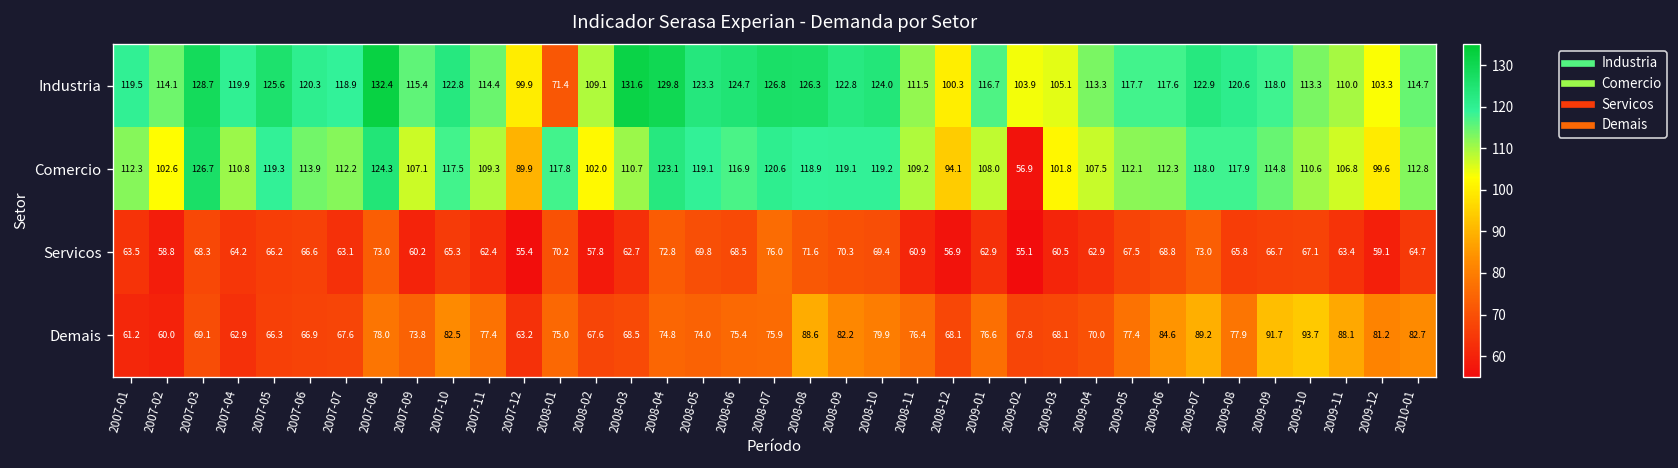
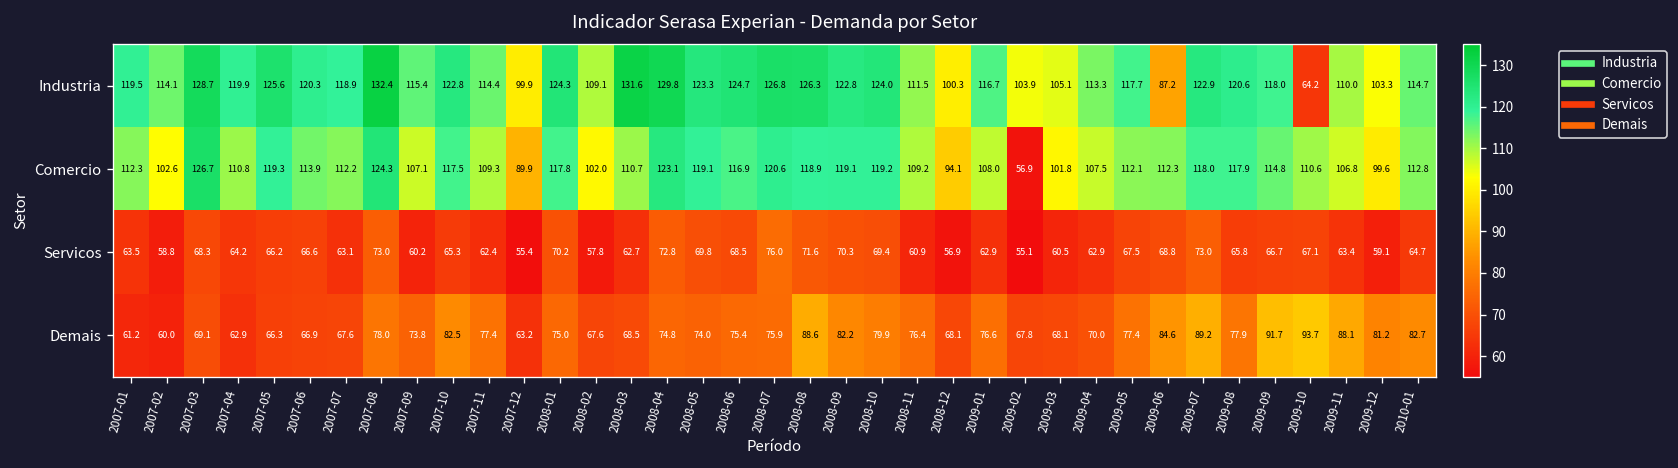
Industria, 2008-01: 71.4 -> 124.3
Industria, 2009-06: 117.6 -> 87.2
Industria, 2009-10: 113.3 -> 64.2
